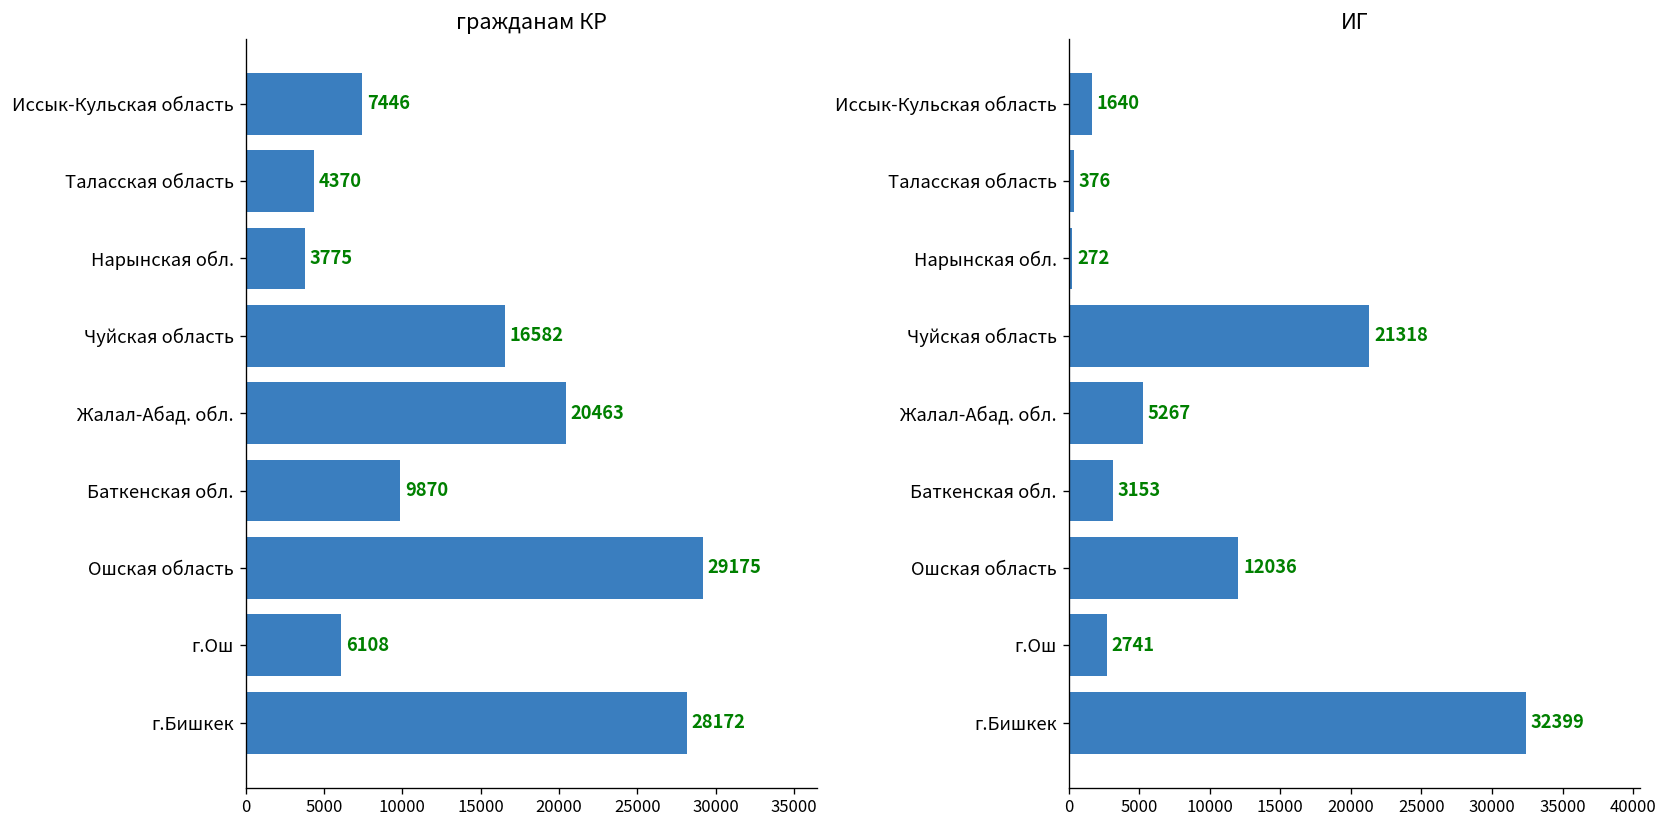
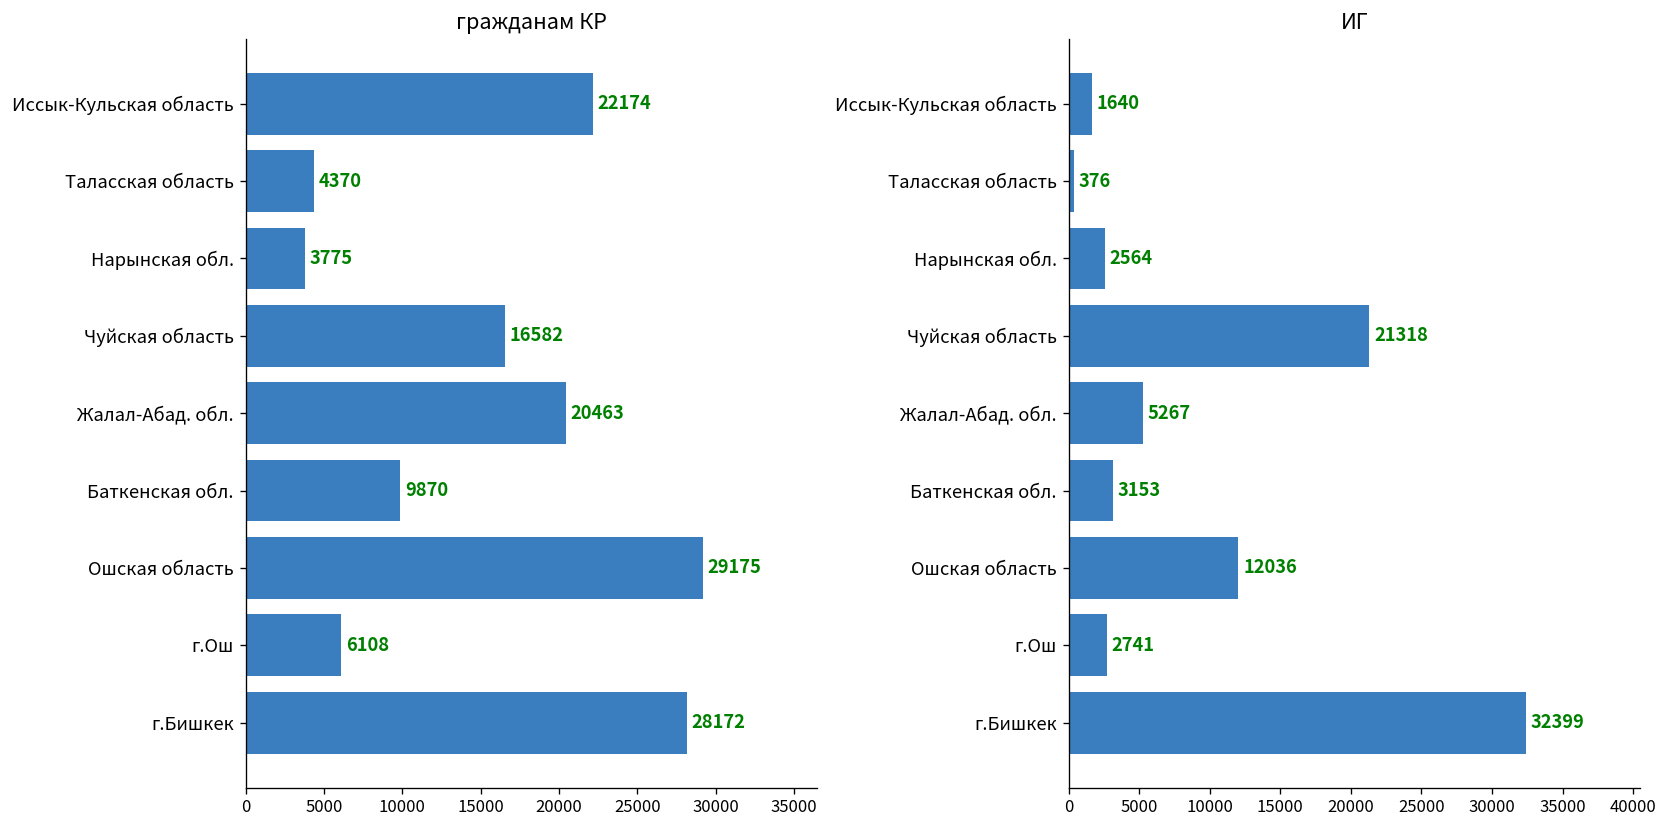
гражданам КР, Иссык-Кульская область: 7446 -> 22174
ИГ, Нарынская обл.: 272 -> 2564
